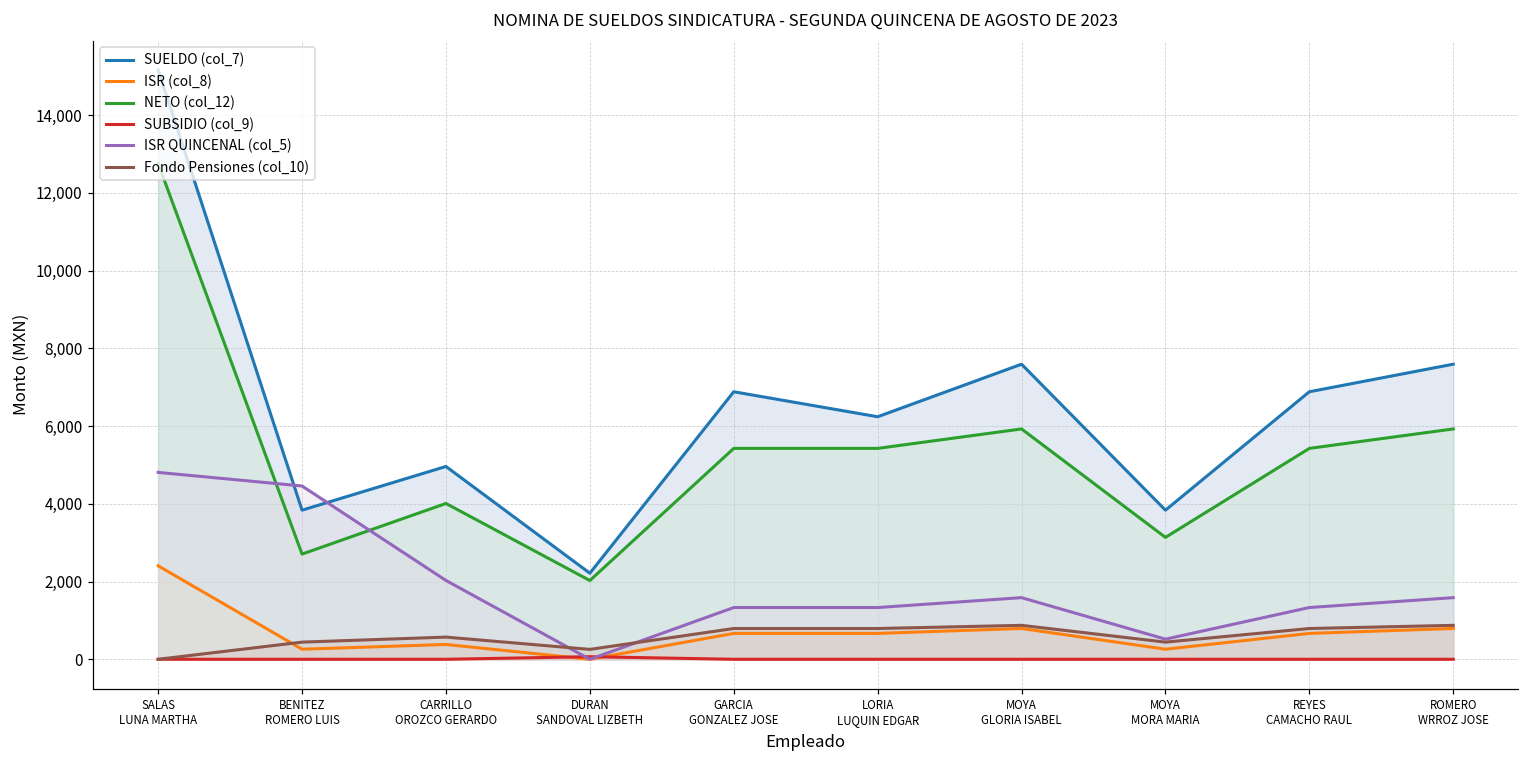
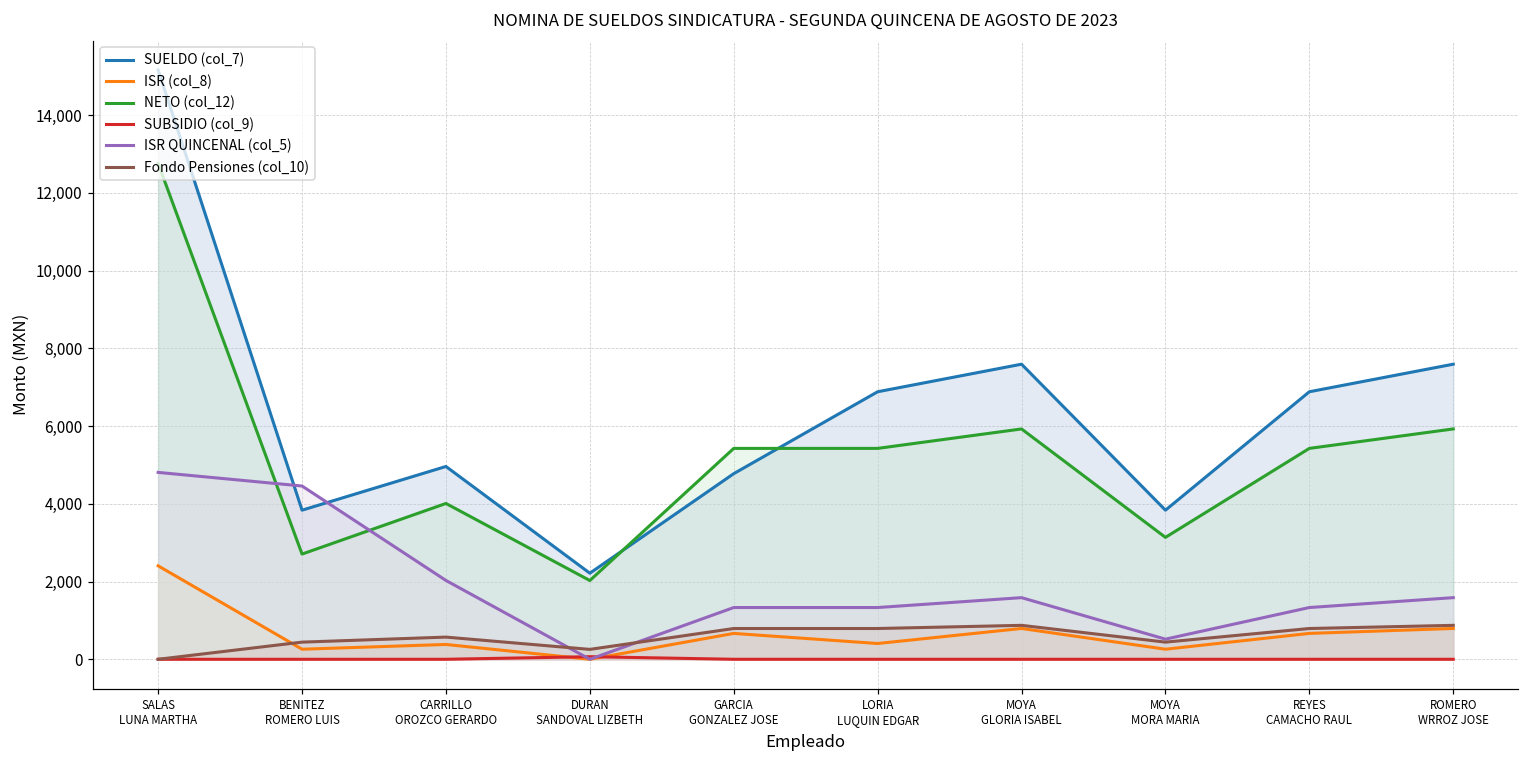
SUELDO (col_7), GARCIA GONZALEZ JOSE: 6,900 -> 4,800
SUELDO (col_7), LORIA LUQUIN EDGAR: 6,200 -> 6,900
ISR (col_8), LORIA LUQUIN EDGAR: 700 -> 400
